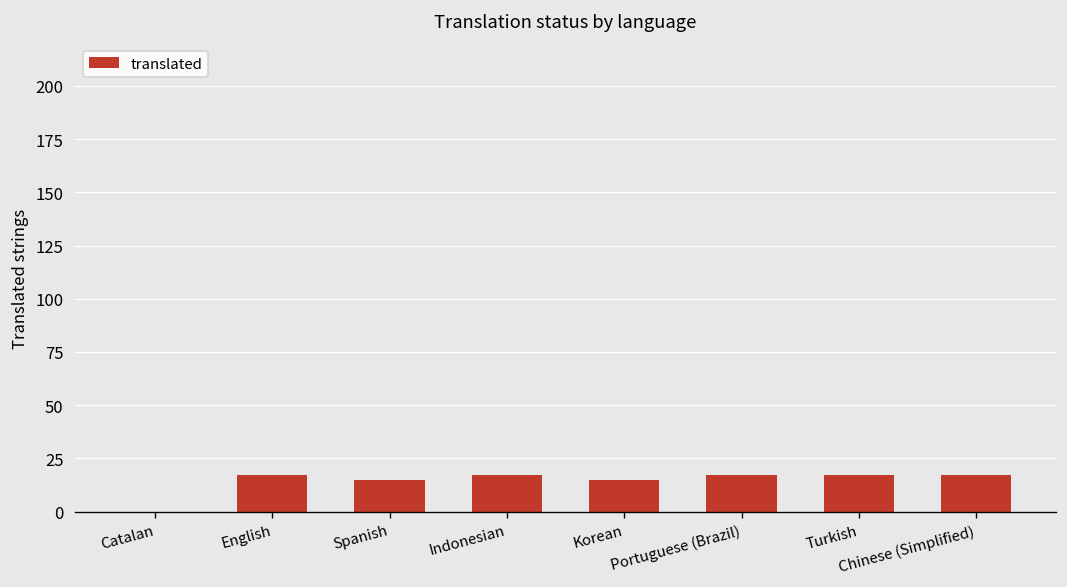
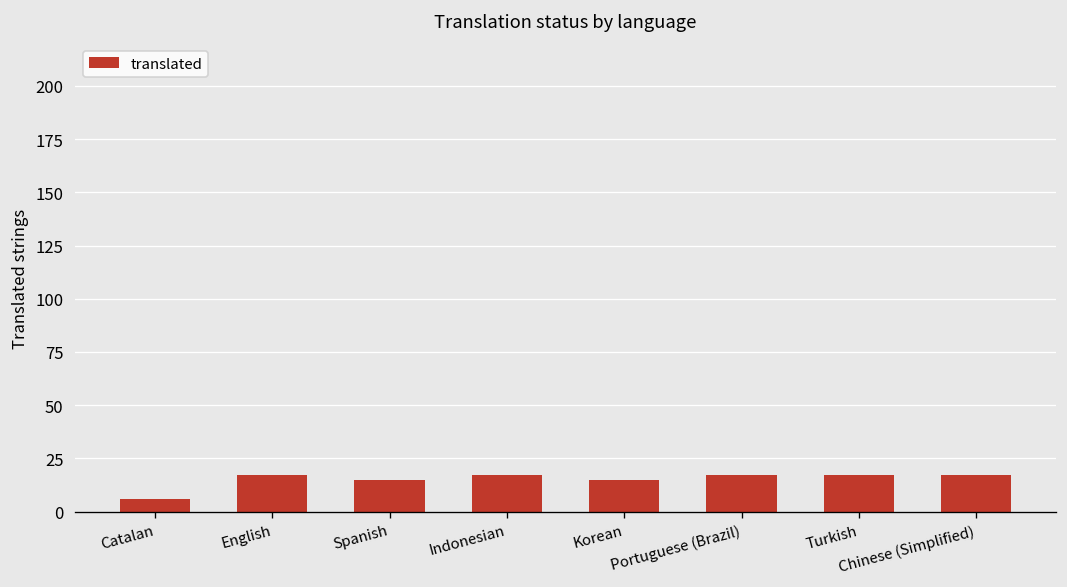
Catalan: 0 -> 6
